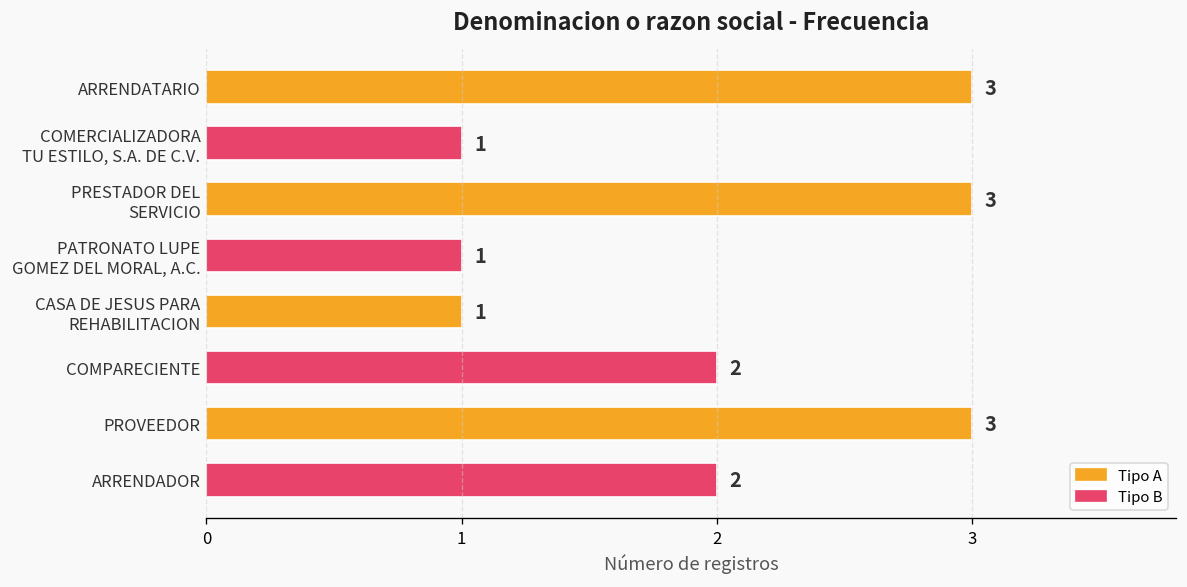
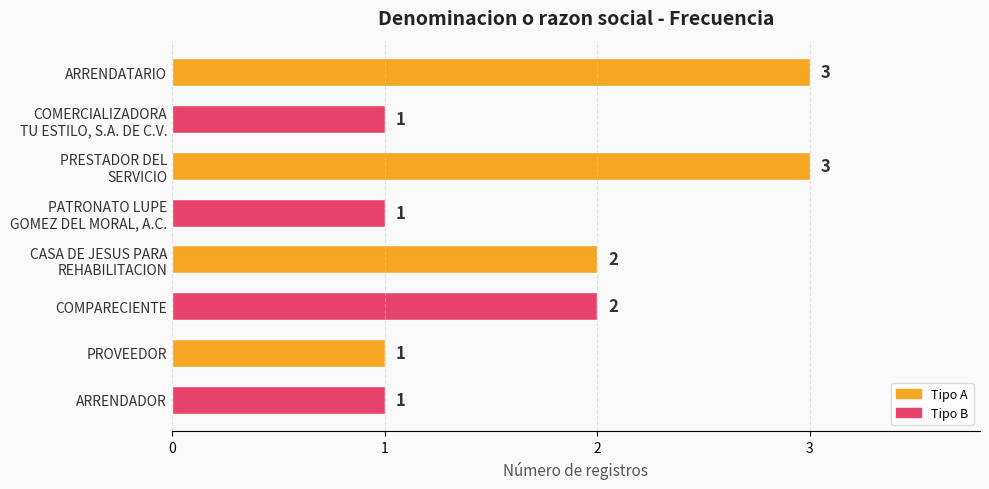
CASA DE JESUS PARA REHABILITACION: 1 -> 2
PROVEEDOR: 3 -> 1
ARRENDADOR: 2 -> 1
